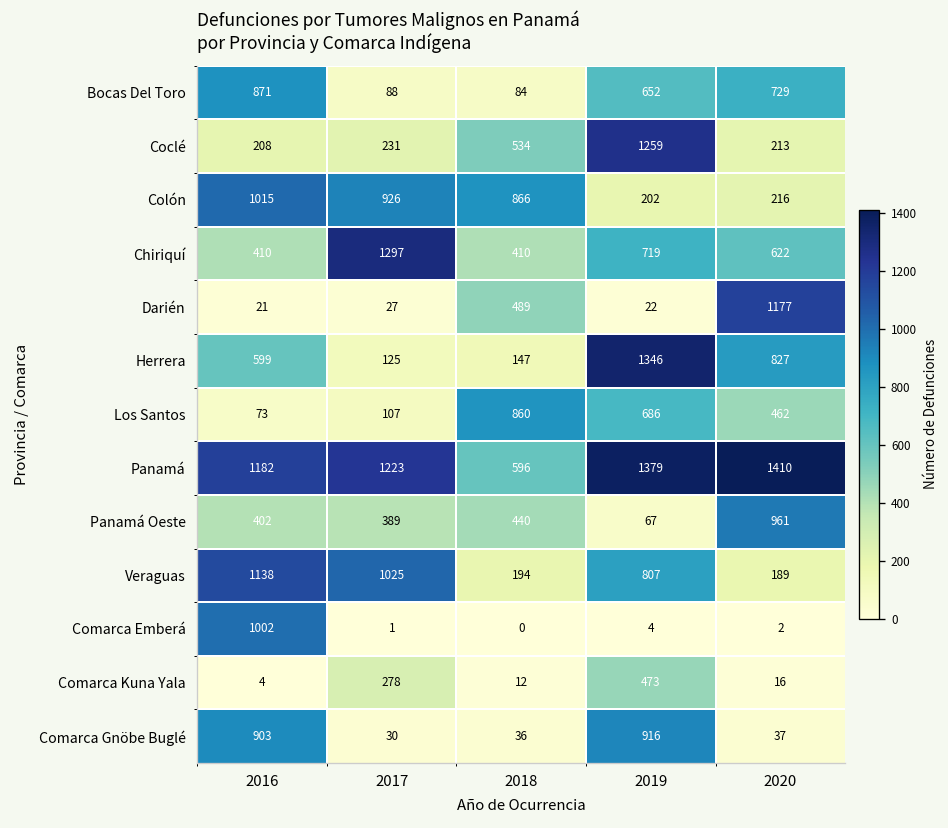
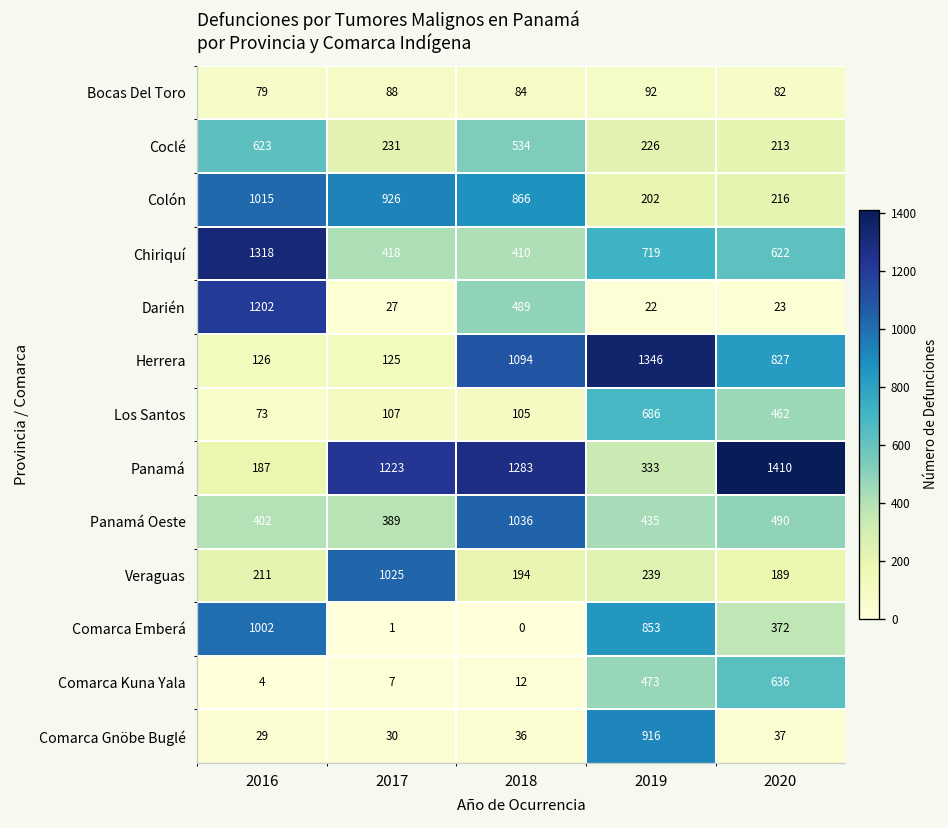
Bocas Del Toro, 2016: 871 -> 79
Bocas Del Toro, 2019: 652 -> 92
Bocas Del Toro, 2020: 729 -> 82
Coclé, 2016: 208 -> 623
Coclé, 2019: 1259 -> 226
Chiriquí, 2016: 410 -> 1318
Chiriquí, 2017: 1297 -> 418
Darién, 2016: 21 -> 1202
Darién, 2020: 1177 -> 23
Herrera, 2016: 599 -> 126
Herrera, 2018: 147 -> 1094
Los Santos, 2018: 860 -> 105
Panamá, 2016: 1182 -> 187
Panamá, 2018: 596 -> 1283
Panamá, 2019: 1379 -> 333
Panamá Oeste, 2018: 440 -> 1036
Panamá Oeste, 2019: 67 -> 435
Panamá Oeste, 2020: 961 -> 490
Veraguas, 2016: 1138 -> 211
Veraguas, 2019: 807 -> 239
Comarca Emberá, 2019: 4 -> 853
Comarca Emberá, 2020: 2 -> 372
Comarca Kuna Yala, 2017: 278 -> 7
Comarca Kuna Yala, 2020: 16 -> 636
Comarca Gnöbe Buglé, 2016: 903 -> 29
